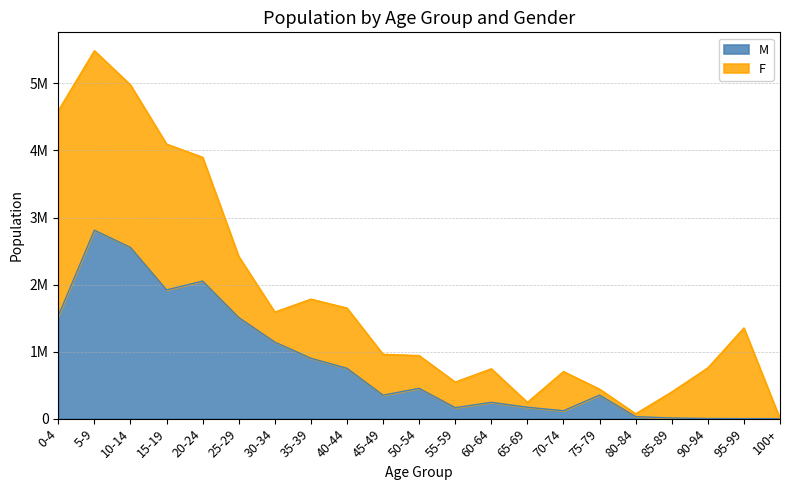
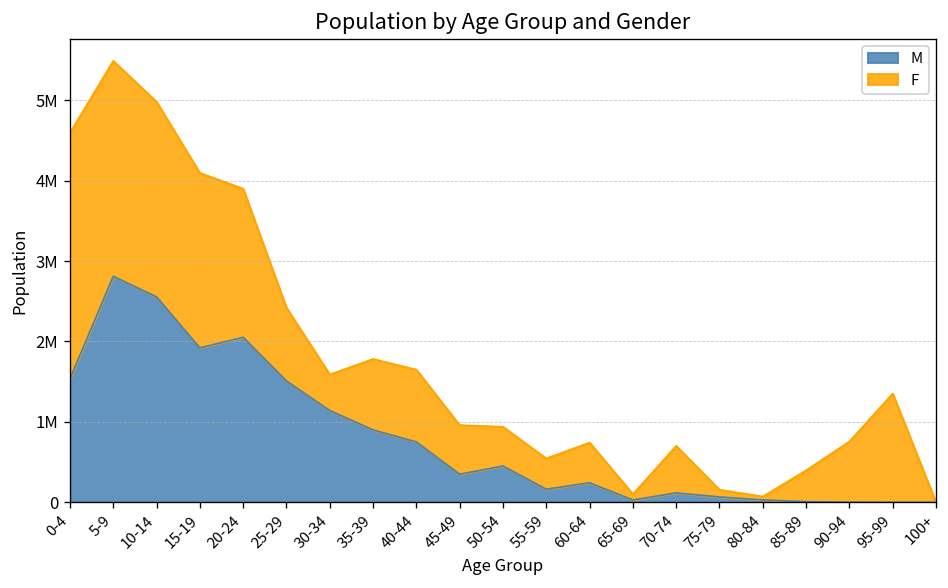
M, 65-69: 200000 -> 0
M, 75-79: 400000 -> 100000
